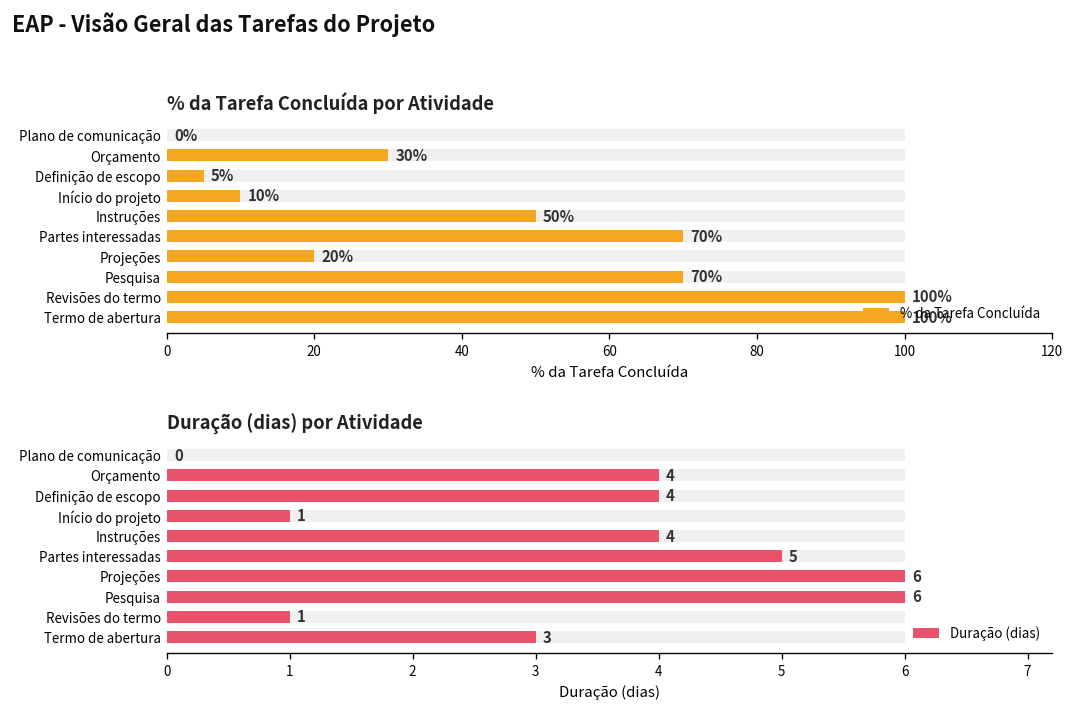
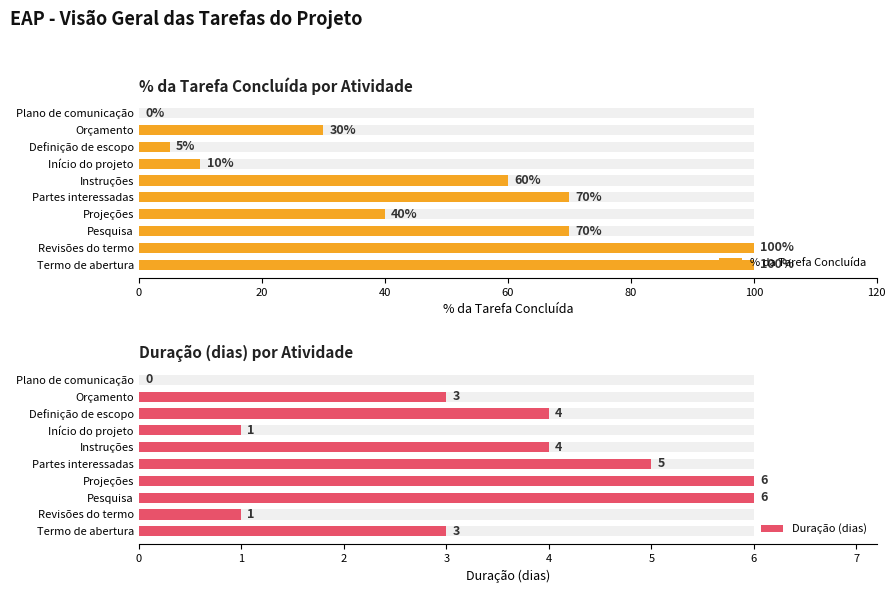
% da Tarefa Concluída por Atividade, % da Tarefa Concluída, Instruções: 50% -> 60%
% da Tarefa Concluída por Atividade, % da Tarefa Concluída, Projeções: 20% -> 40%
Duração (dias) por Atividade, Duração (dias), Orçamento: 4 -> 3
